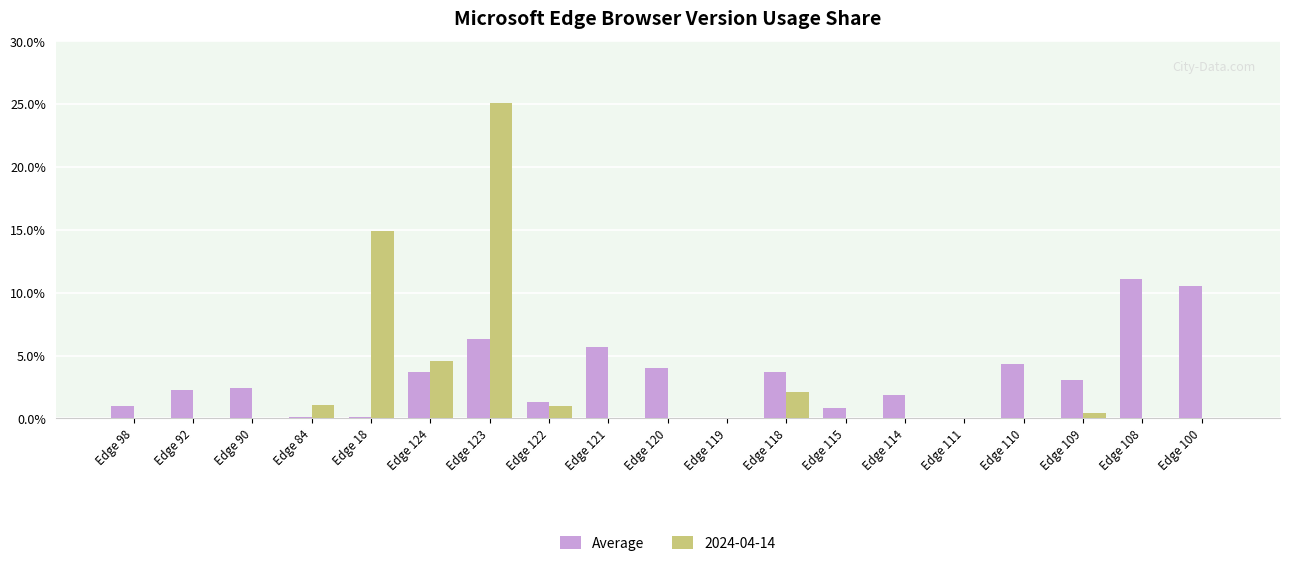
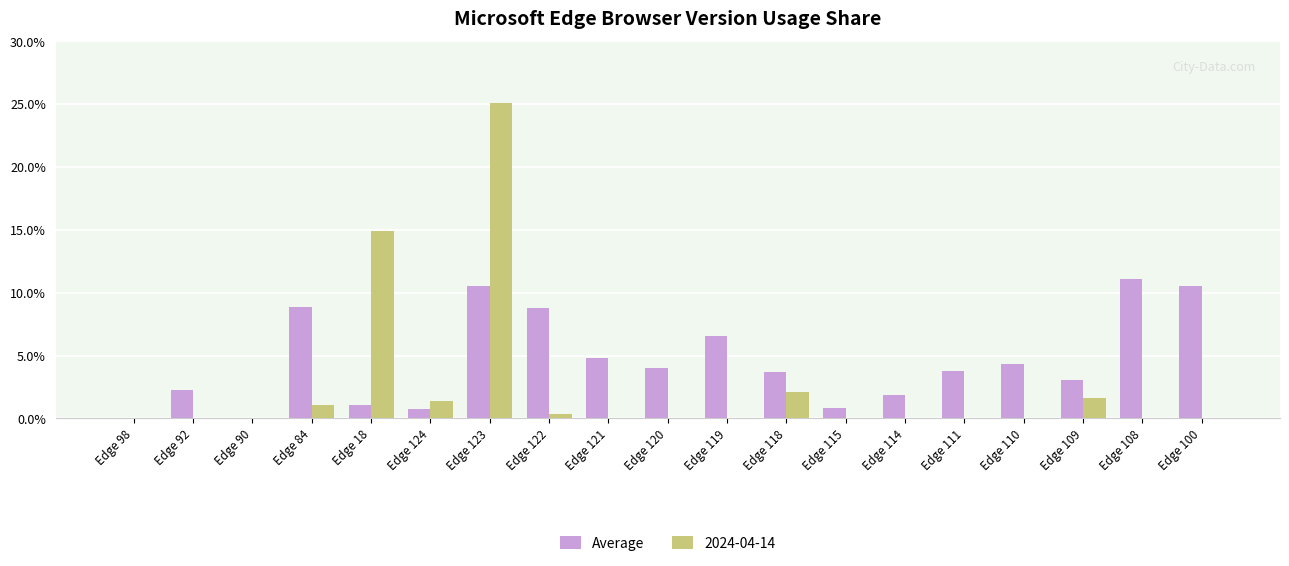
Average, Edge 98: 1.0% -> 0.0%
Average, Edge 90: 2.4% -> 0.0%
Average, Edge 84: 0.1% -> 8.8%
Average, Edge 18: 0.1% -> 1.1%
Average, Edge 124: 3.7% -> 0.7%
2024-04-14, Edge 124: 4.6% -> 1.4%
Average, Edge 123: 6.3% -> 10.6%
Average, Edge 122: 1.3% -> 8.8%
2024-04-14, Edge 122: 1.0% -> 0.3%
Average, Edge 121: 5.7% -> 4.8%
Average, Edge 119: 0.1% -> 6.6%
Average, Edge 111: 0.0% -> 3.8%
2024-04-14, Edge 109: 0.4% -> 1.6%
